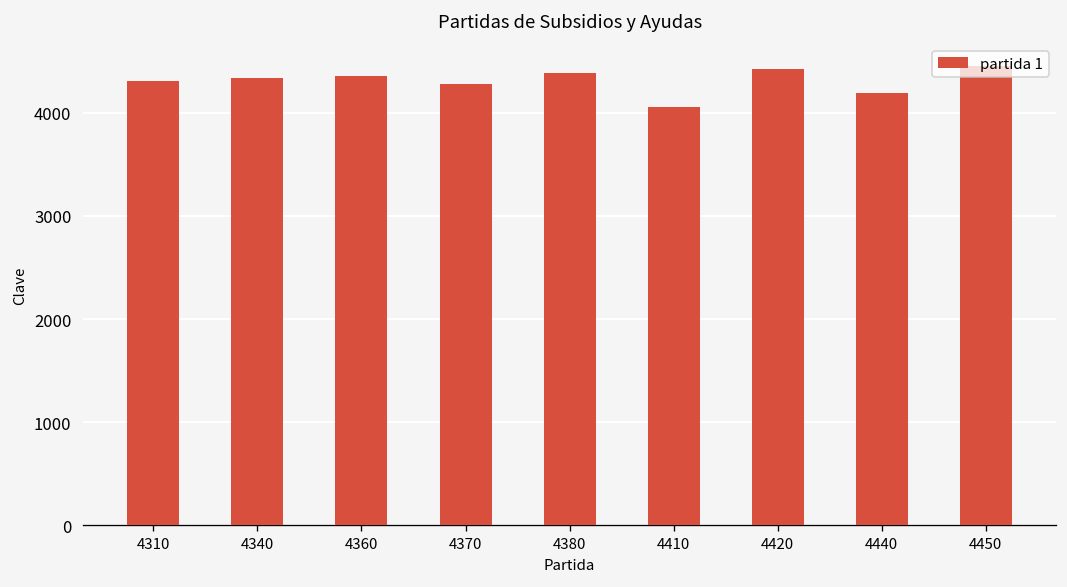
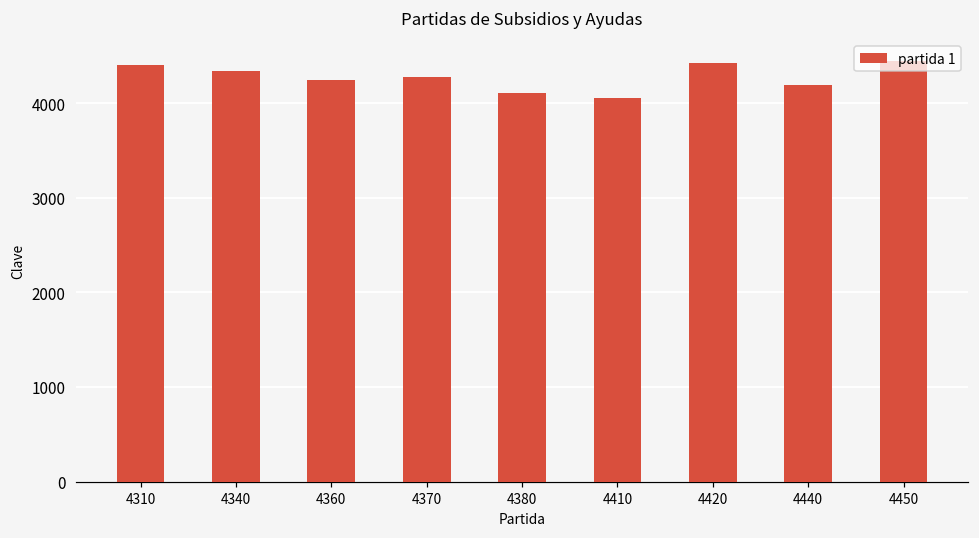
4310: 4300 -> 4400
4360: 4400 -> 4200
4380: 4400 -> 4100
